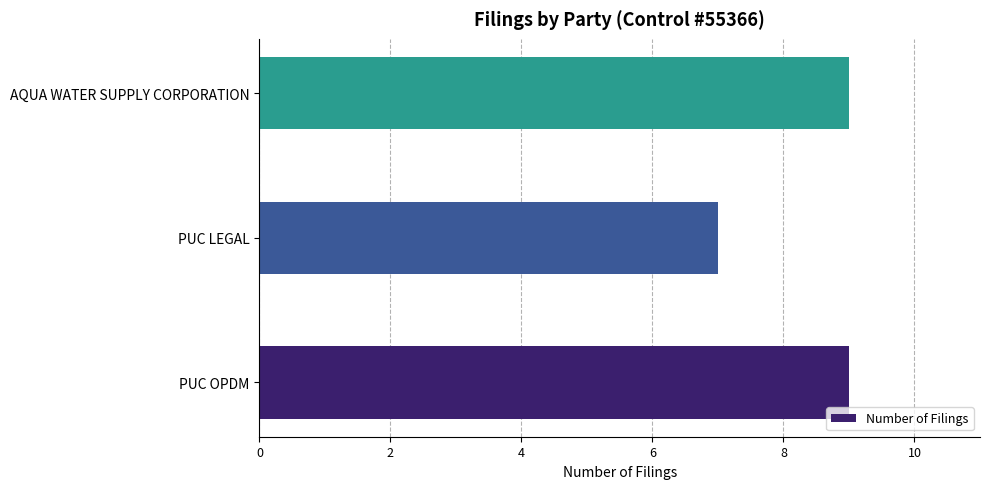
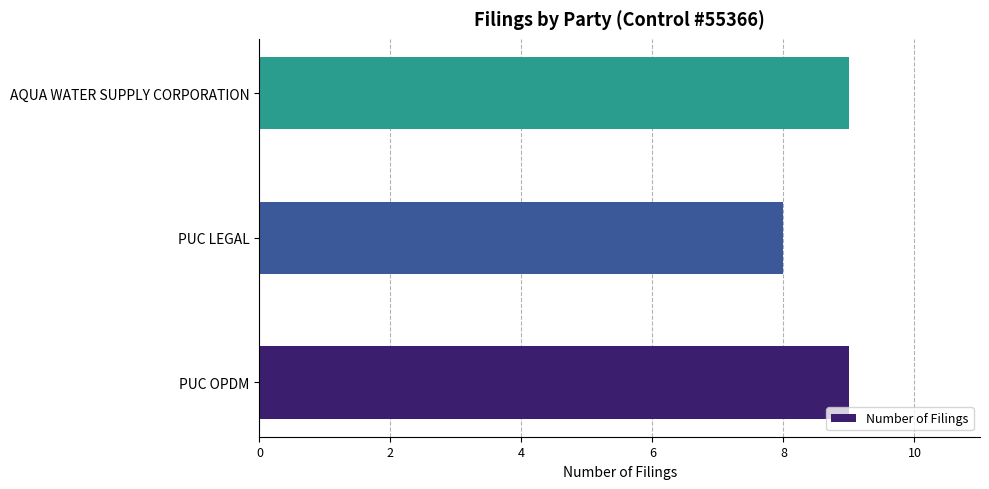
PUC LEGAL: 7 -> 8
